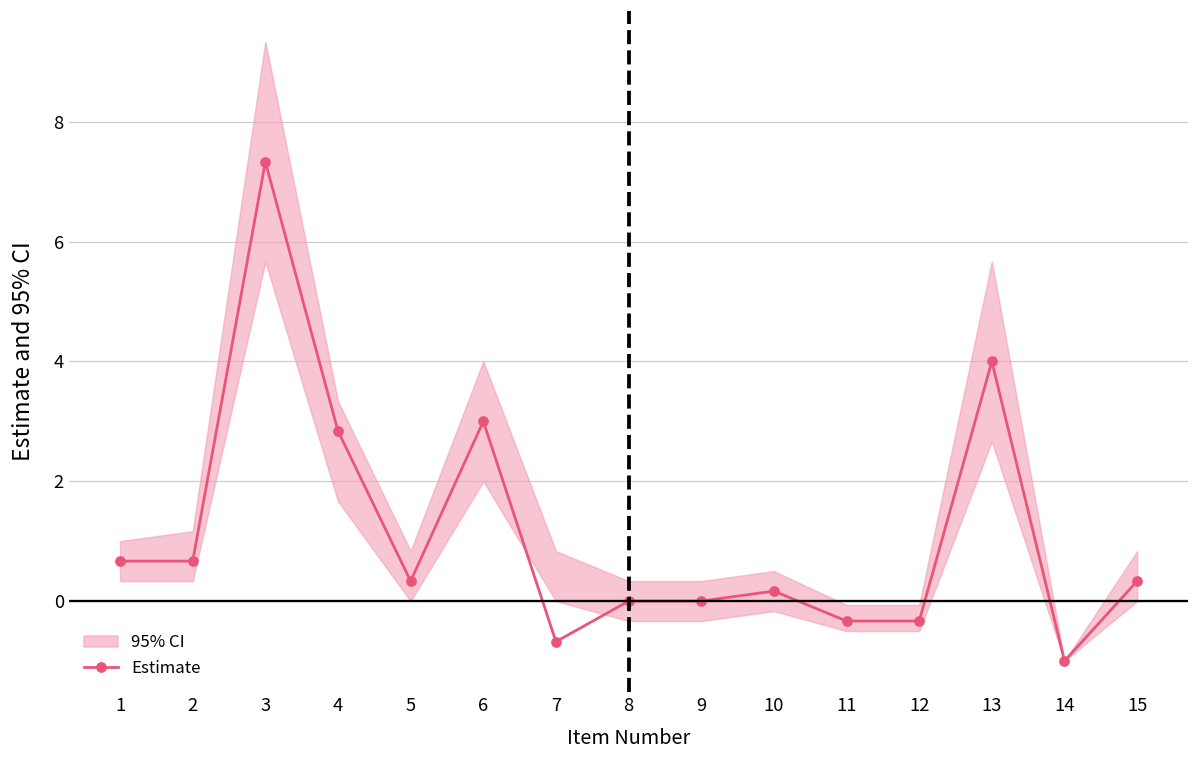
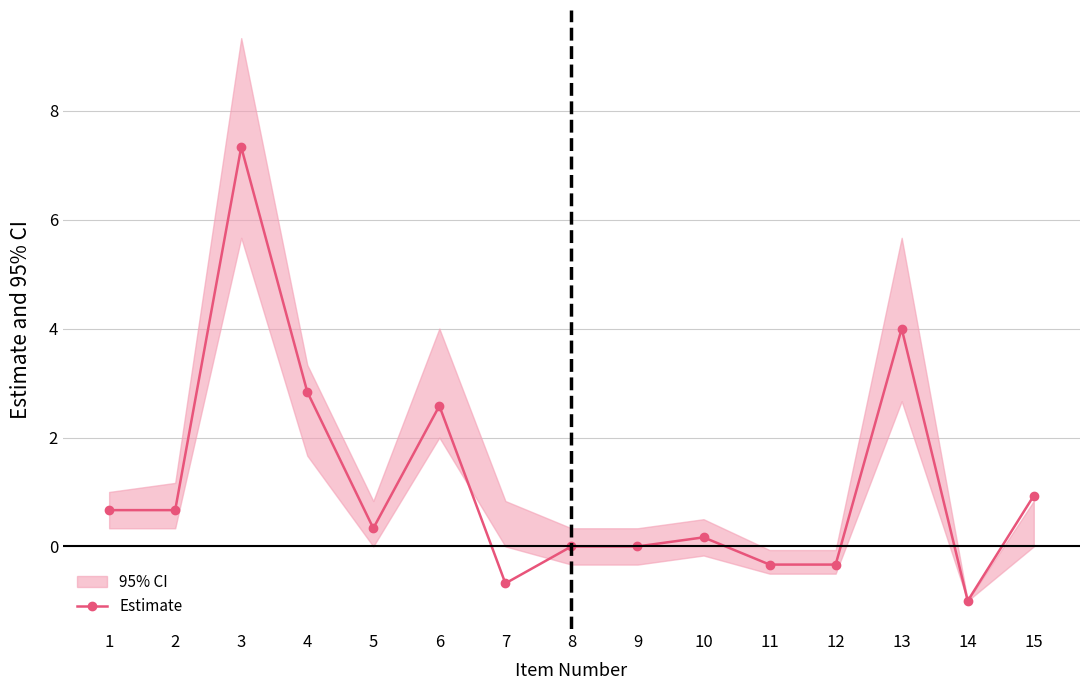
Estimate, 6: 3.0 -> 2.6
Estimate, 15: 0.3 -> 0.9
